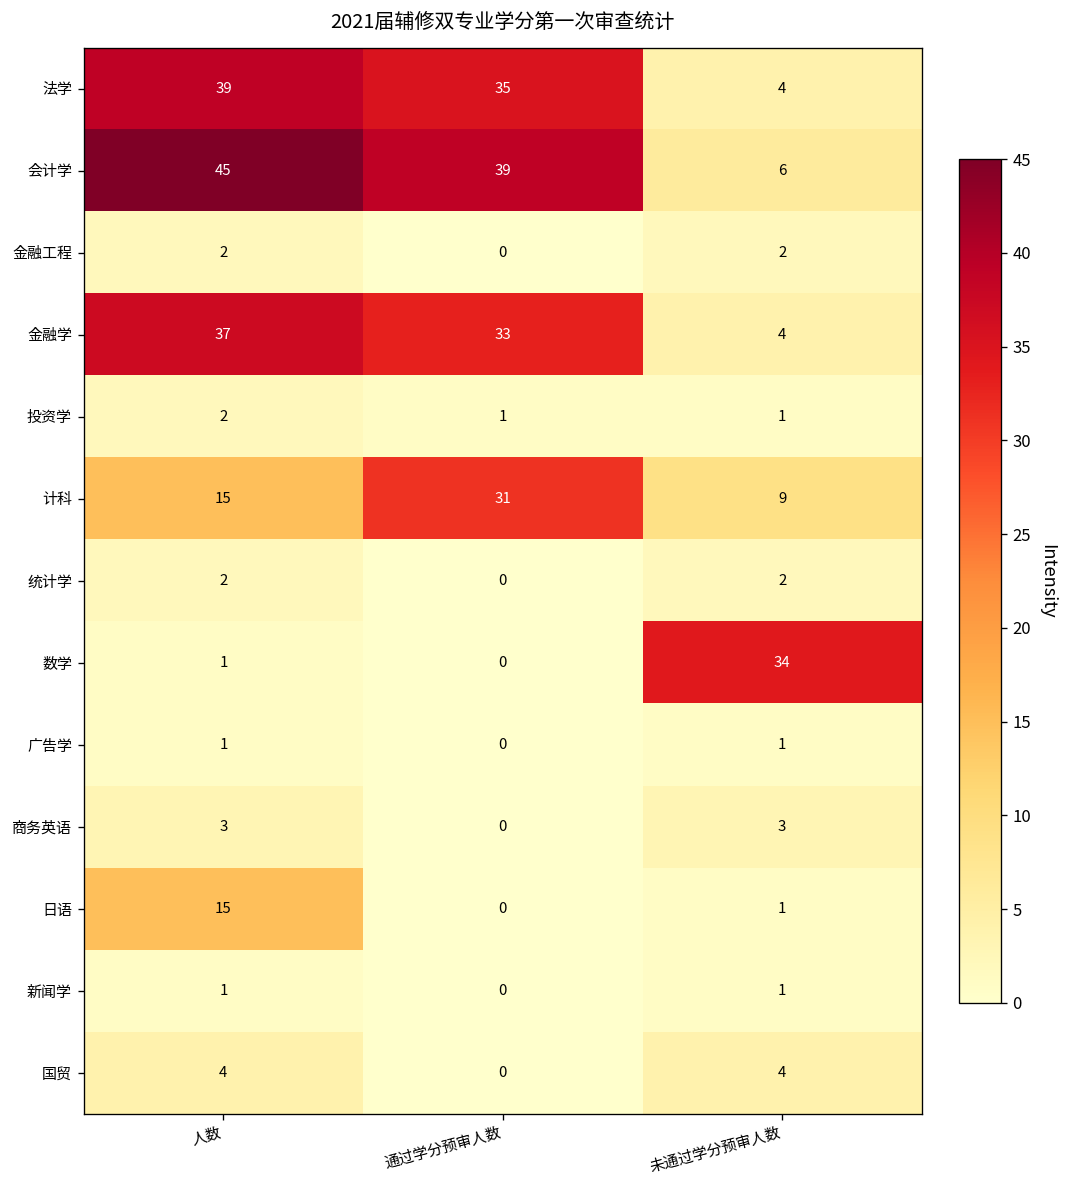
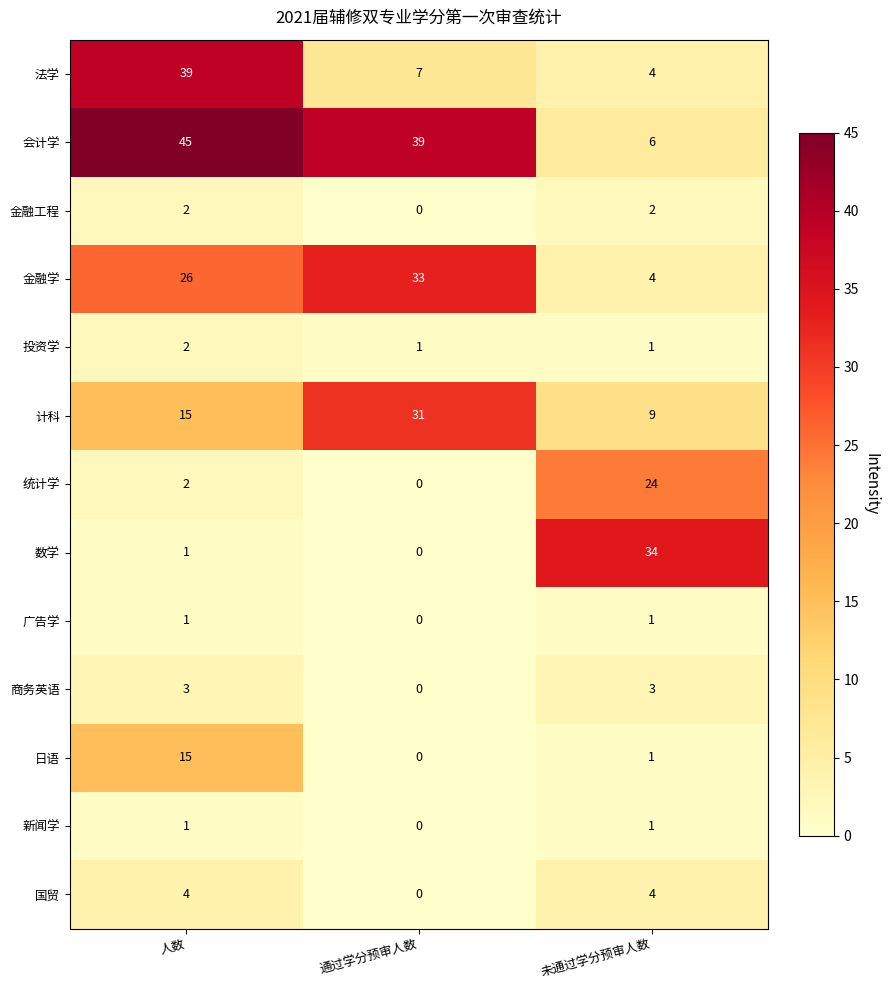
法学, 通过学分预审人数: 35 -> 7
金融学, 人数: 37 -> 26
统计学, 未通过学分预审人数: 2 -> 24
